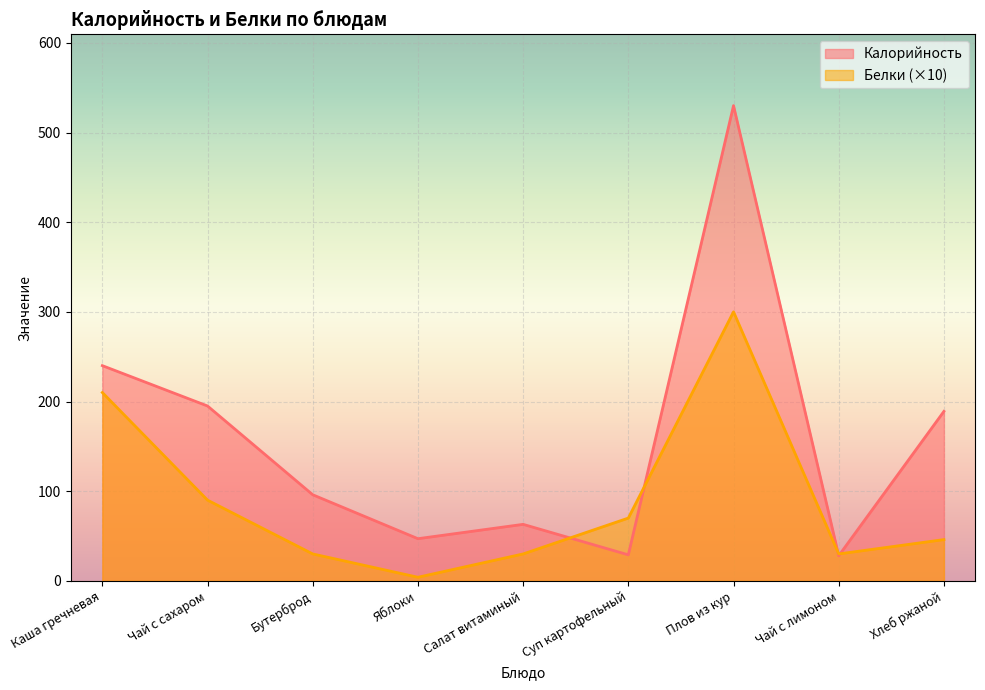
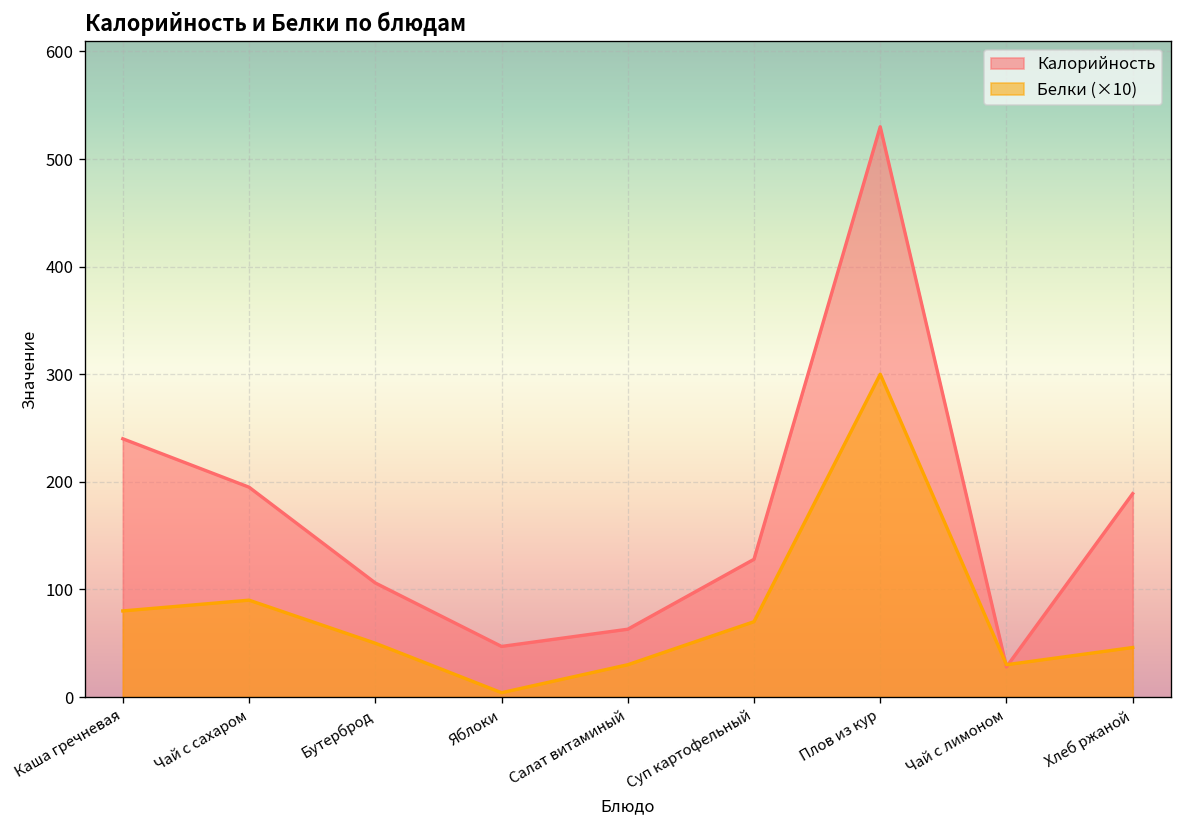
Белки (×10), Каша гречневая: 210 -> 80
Калорийность, Бутерброд: 100 -> 110
Белки (×10), Бутерброд: 30 -> 50
Калорийность, Суп картофельный: 30 -> 130
